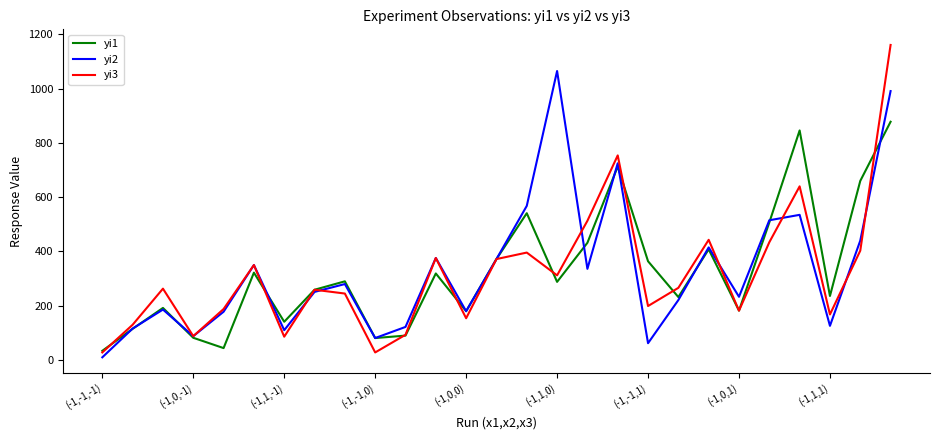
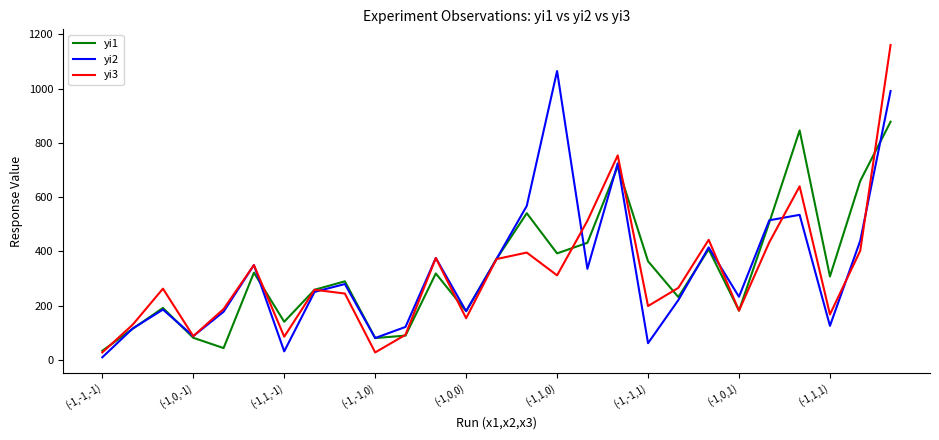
yi2, (-1,1,-1): 110 -> 30
yi1, (-1,1,0): 290 -> 390
yi1, (-1,1,1): 240 -> 310
